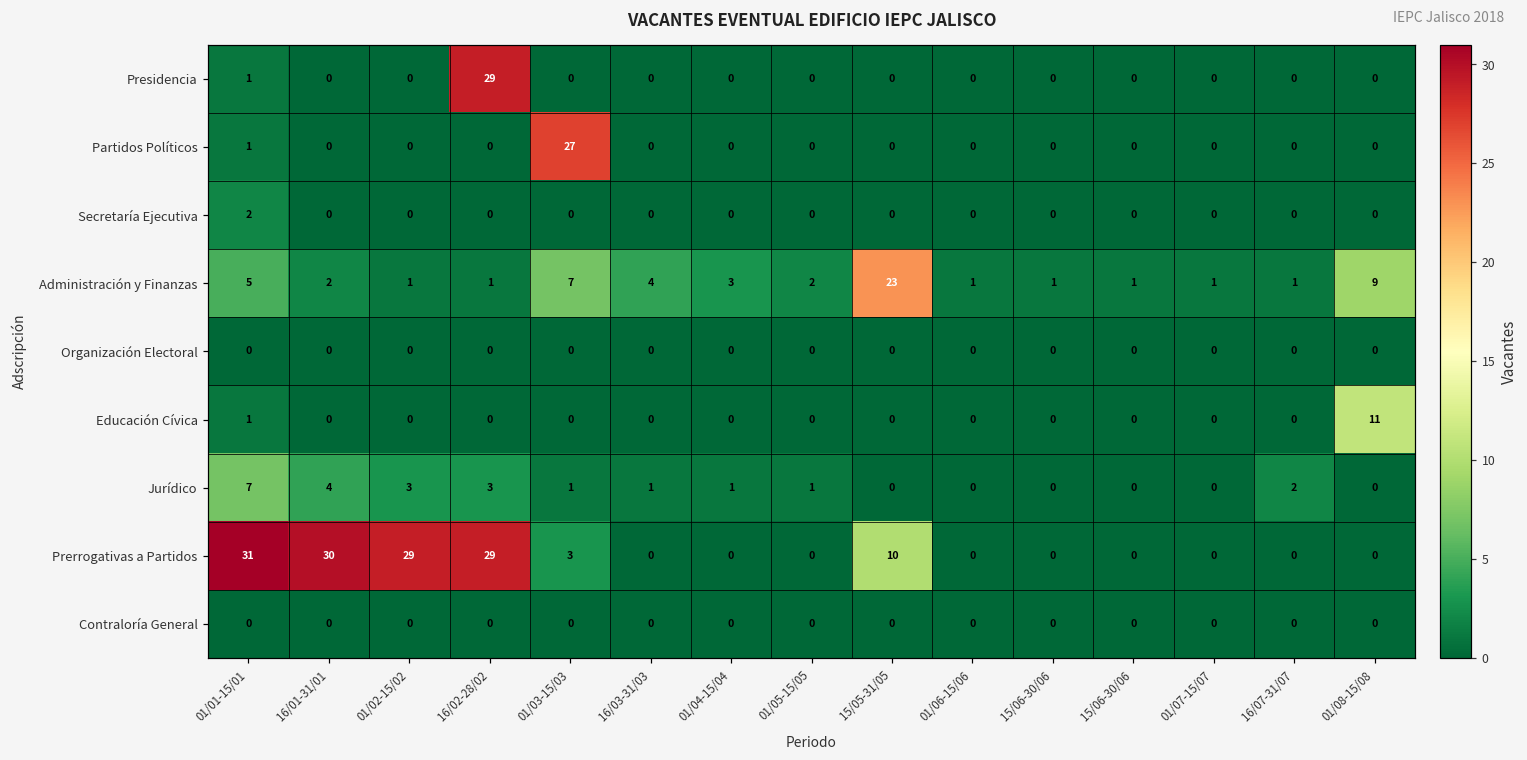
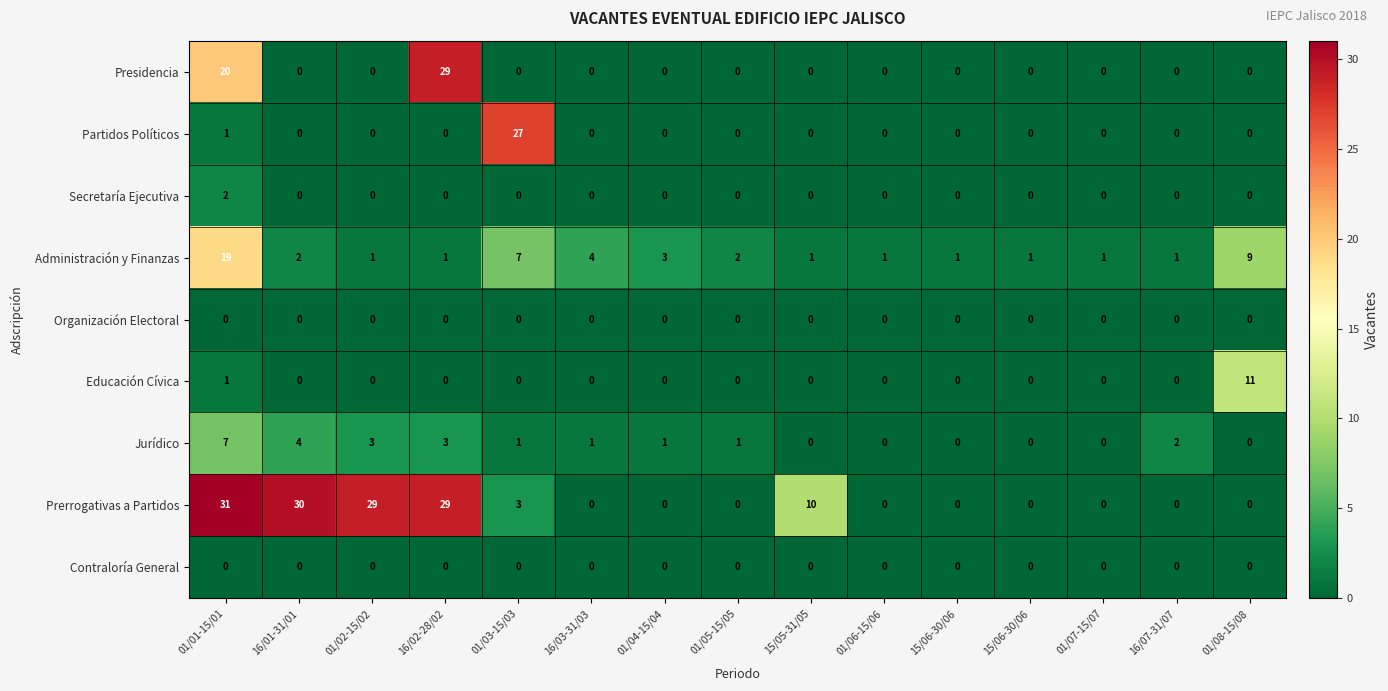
Presidencia, 01/01-15/01: 1 -> 20
Administración y Finanzas, 01/01-15/01: 5 -> 19
Administración y Finanzas, 15/05-31/05: 23 -> 1
